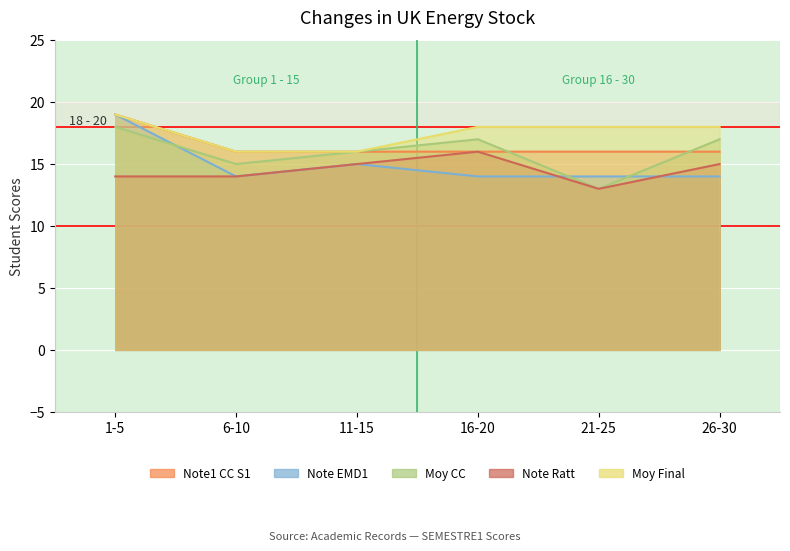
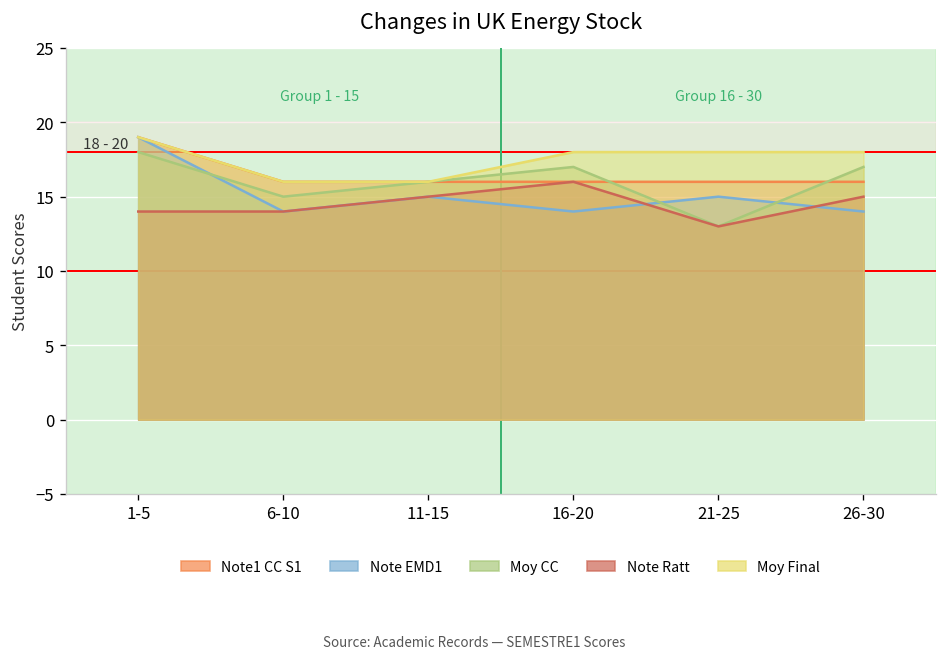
Note EMD1, 21-25: 14 -> 15
